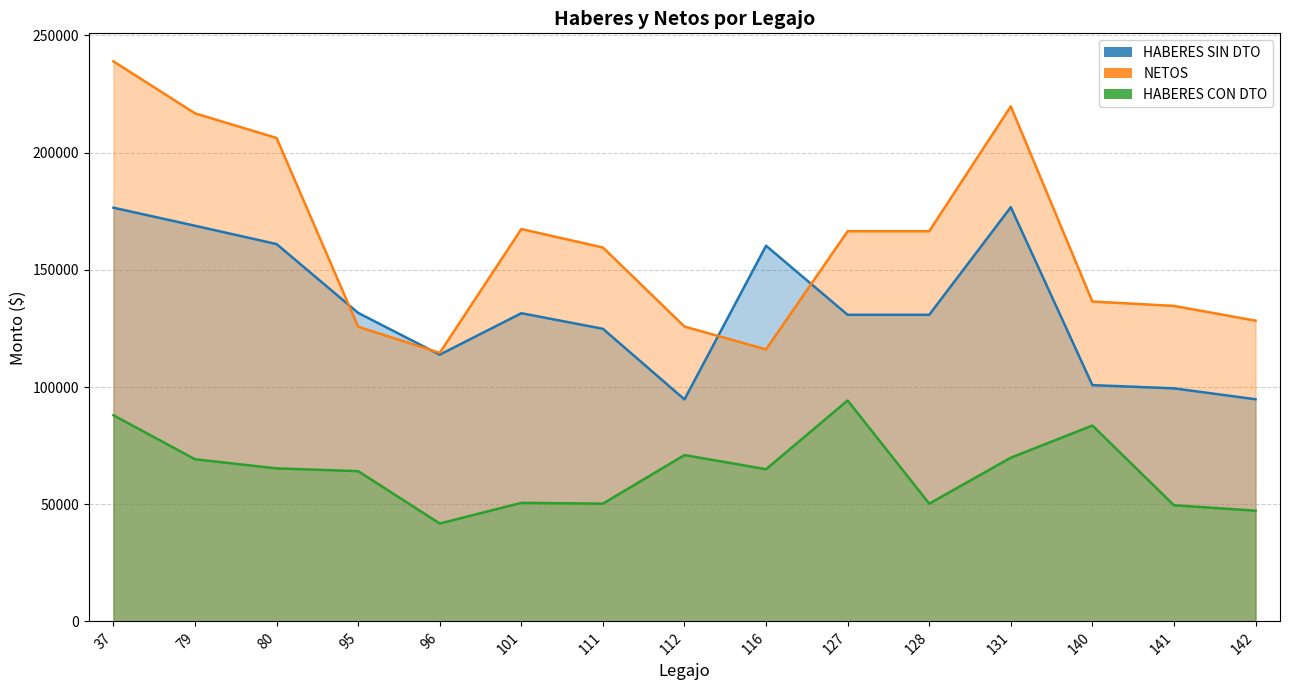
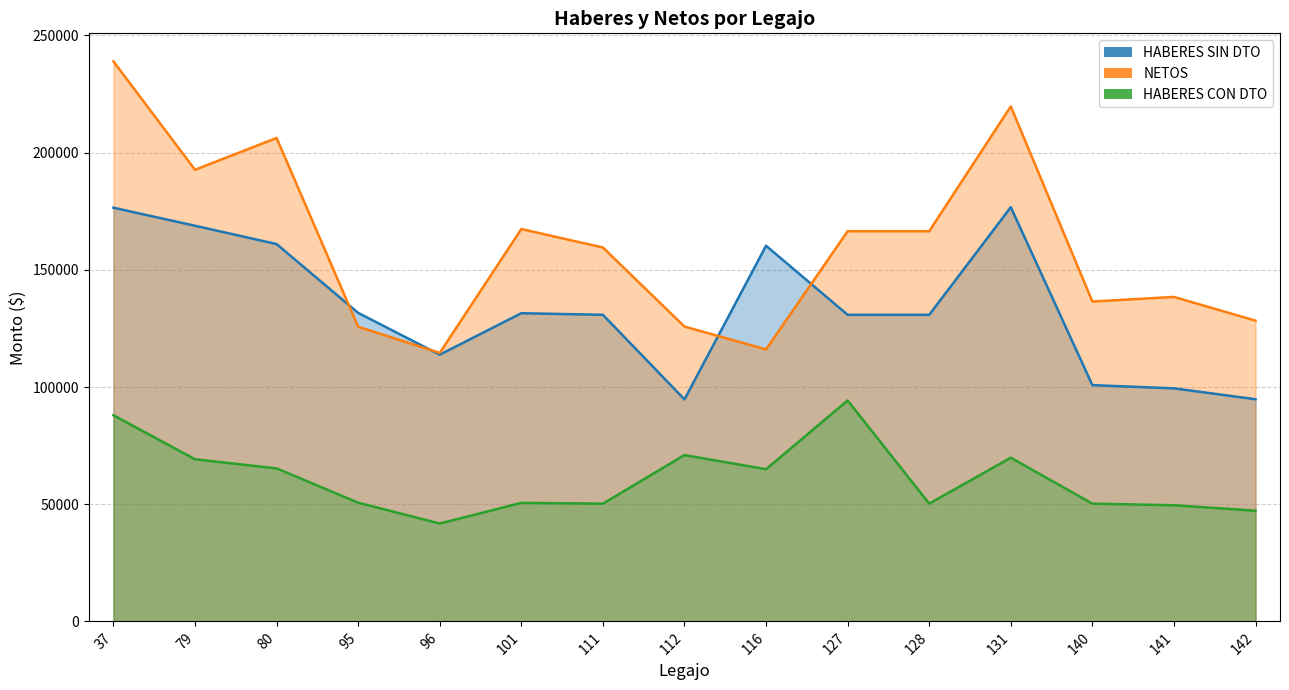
NETOS, 79: 217000 -> 193000
HABERES CON DTO, 95: 64000 -> 51000
HABERES SIN DTO, 111: 125000 -> 131000
HABERES CON DTO, 140: 84000 -> 50000
NETOS, 141: 135000 -> 138000
